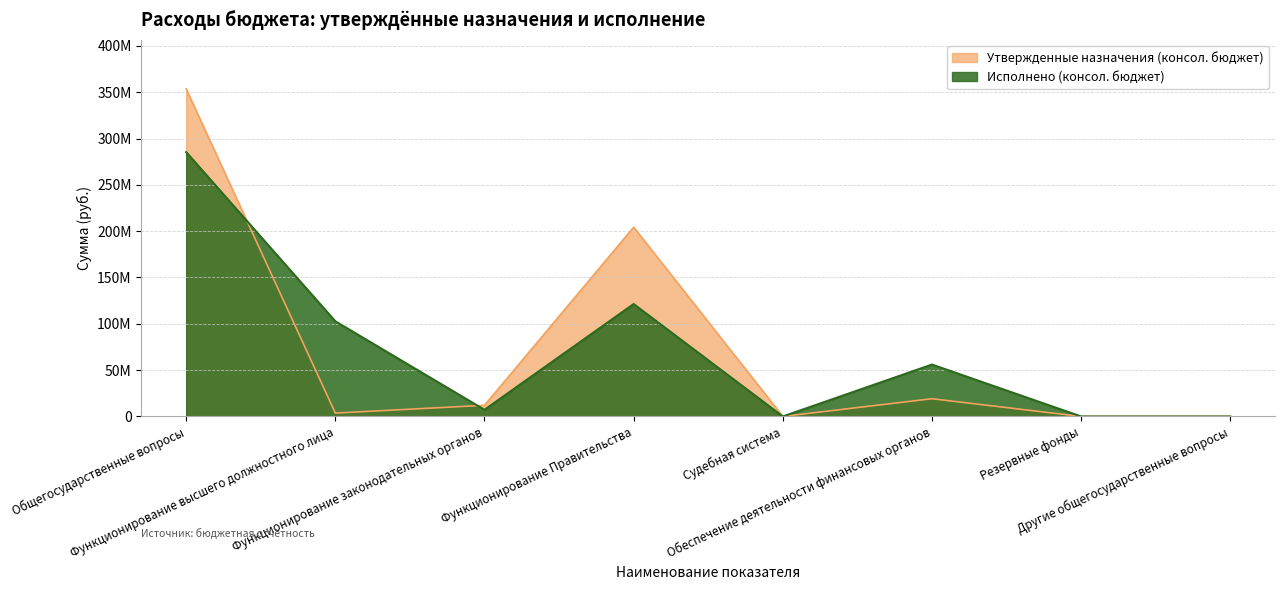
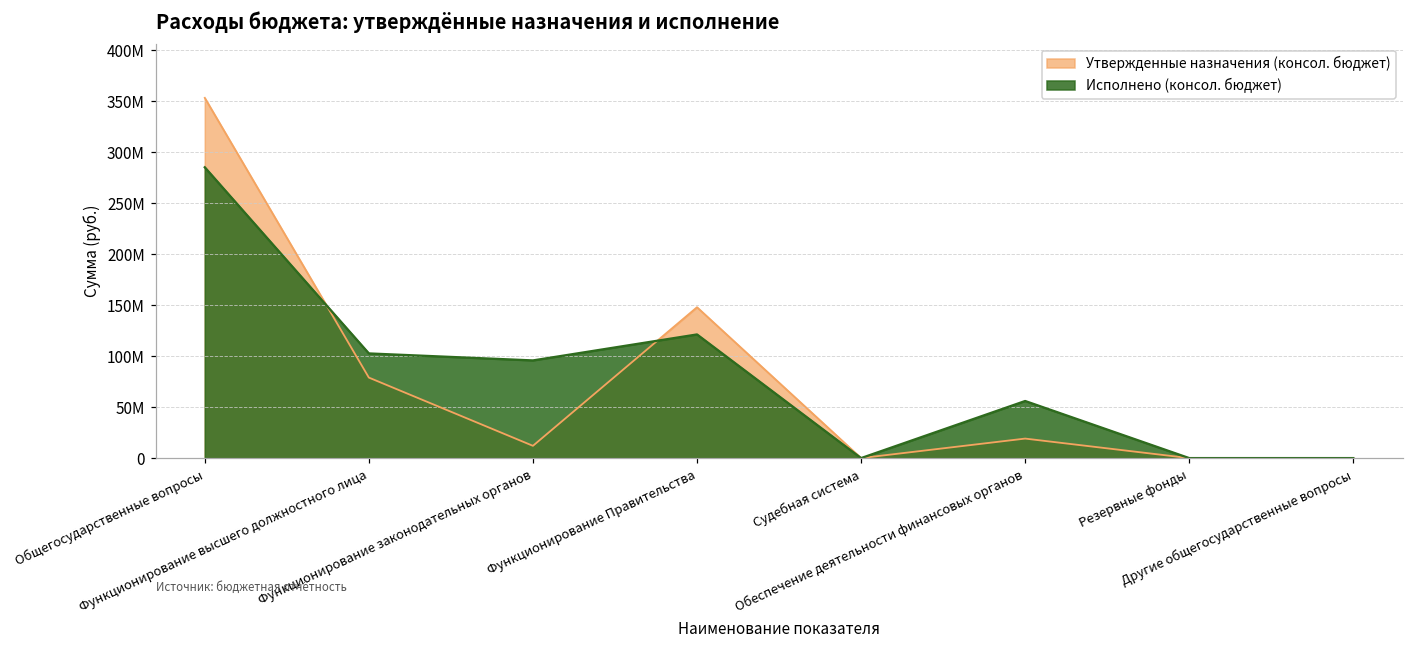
Утвержденные назначения (консол. бюджет), Функционирование высшего должностного лица: 0 -> 80000000
Исполнено (консол. бюджет), Функционирование законодательных органов: 10000000 -> 100000000
Утвержденные назначения (консол. бюджет), Функционирование Правительства: 200000000 -> 150000000
